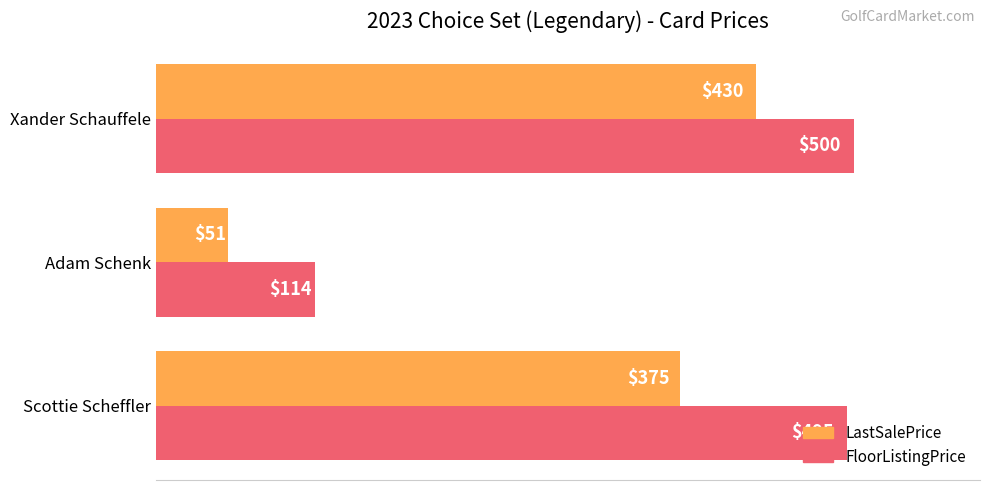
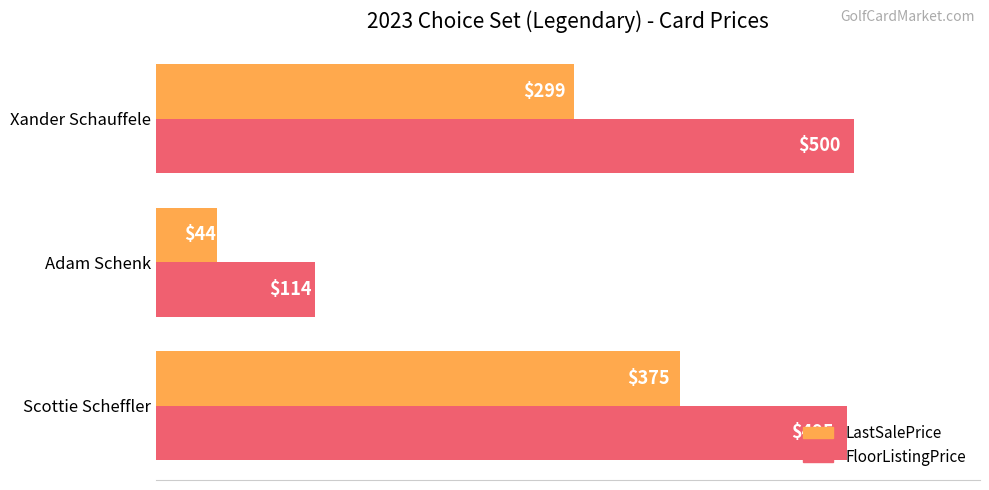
LastSalePrice, Xander Schauffele: $430 -> $299
LastSalePrice, Adam Schenk: $51 -> $44
